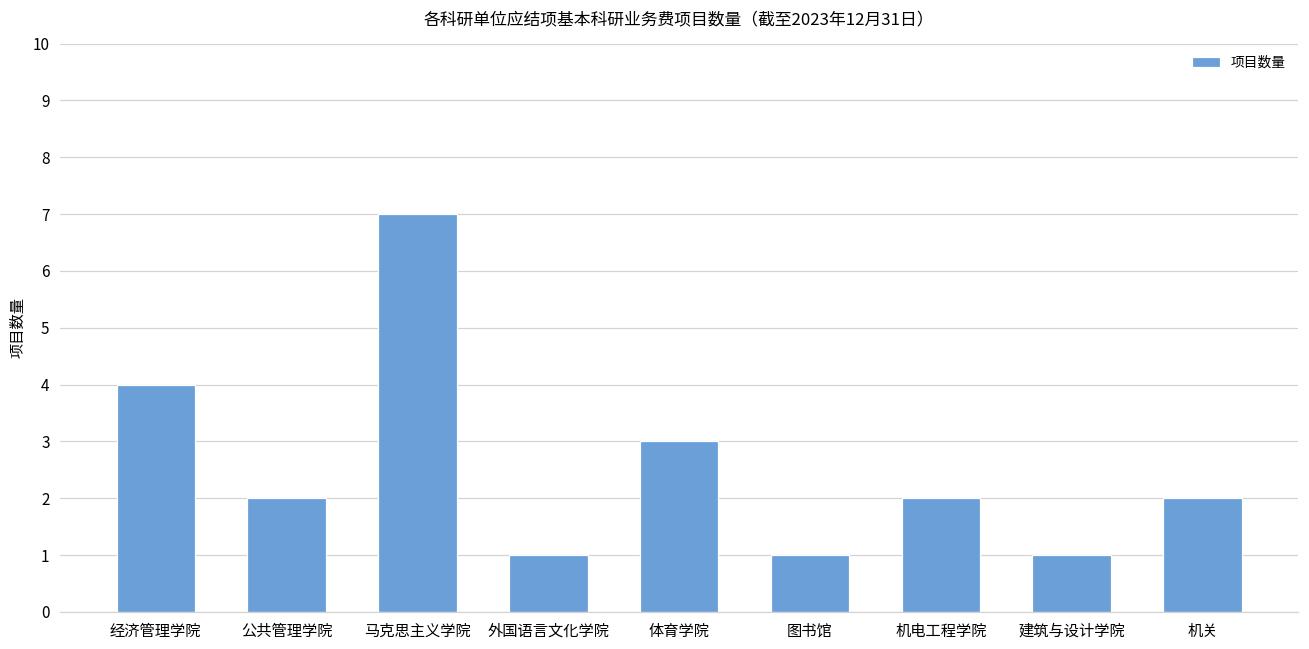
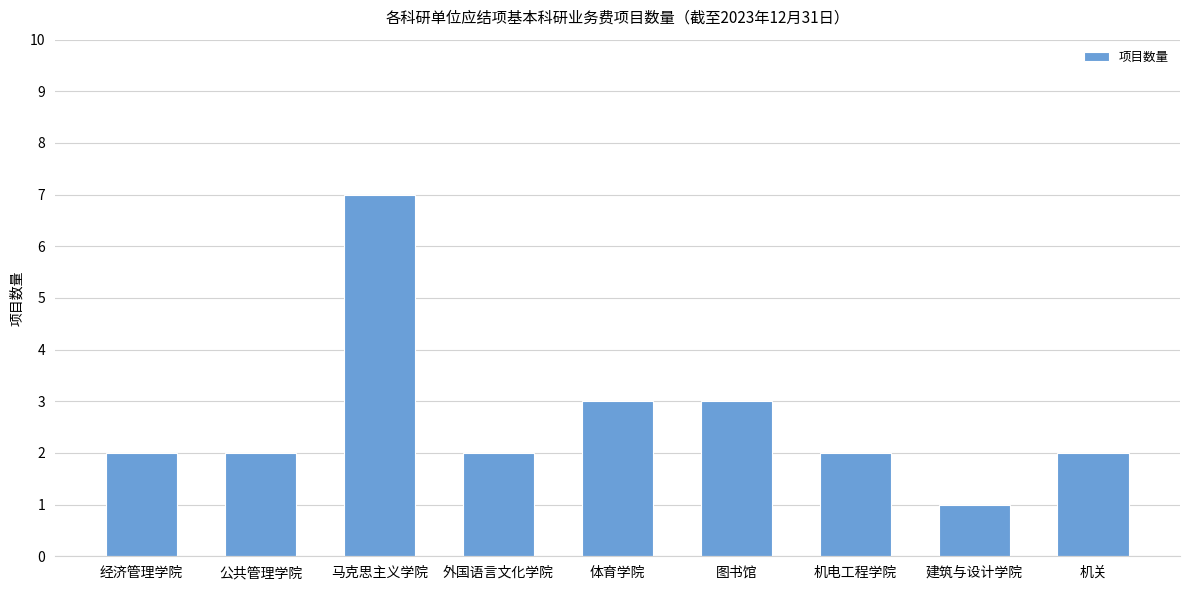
经济管理学院: 4 -> 2
外国语言文化学院: 1 -> 2
图书馆: 1 -> 3
